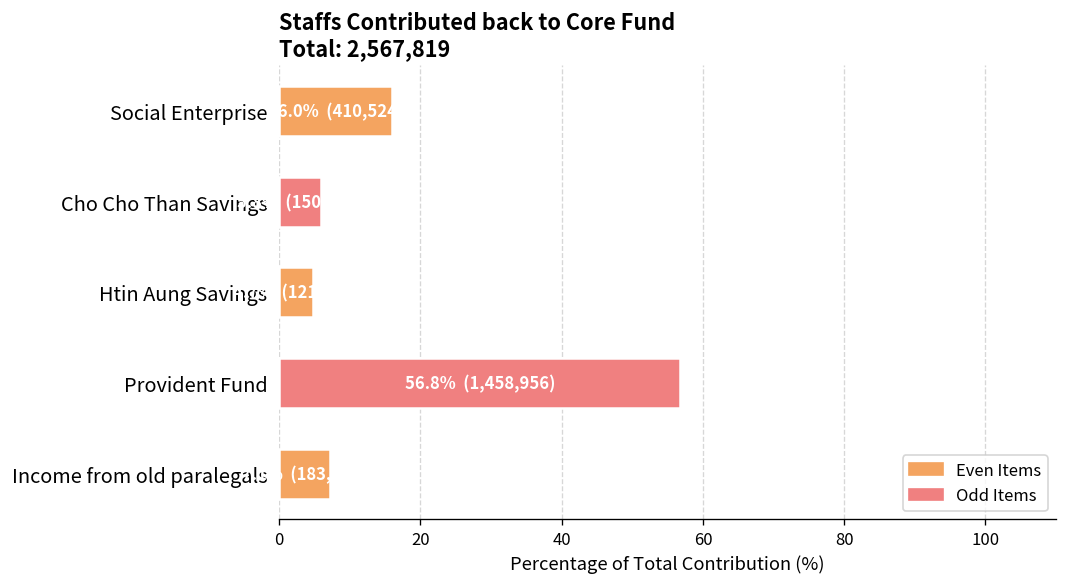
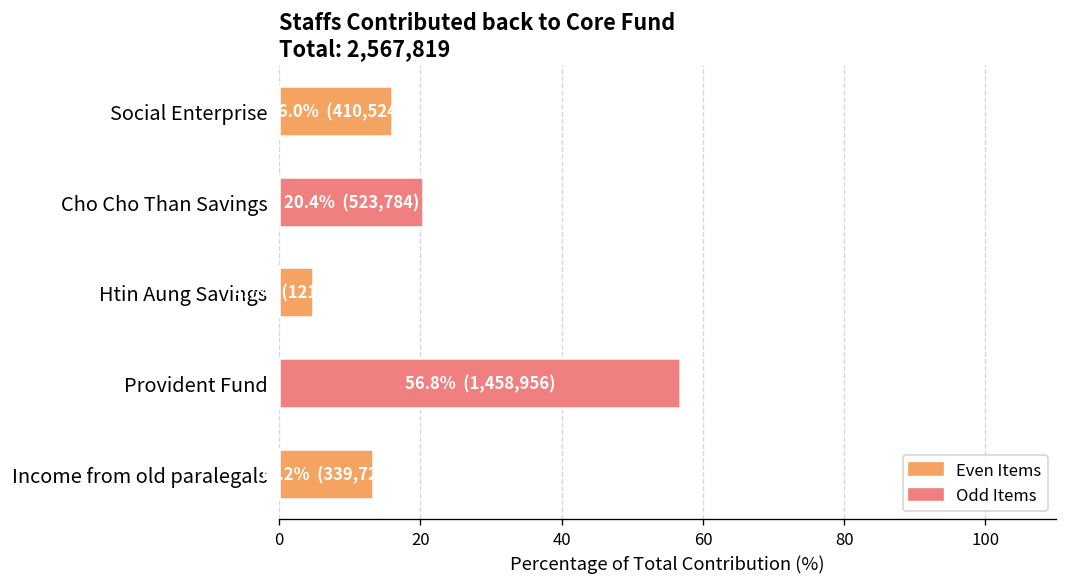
Cho Cho Than Savings: 6 -> 20
Income from old paralegals: 7 -> 13
